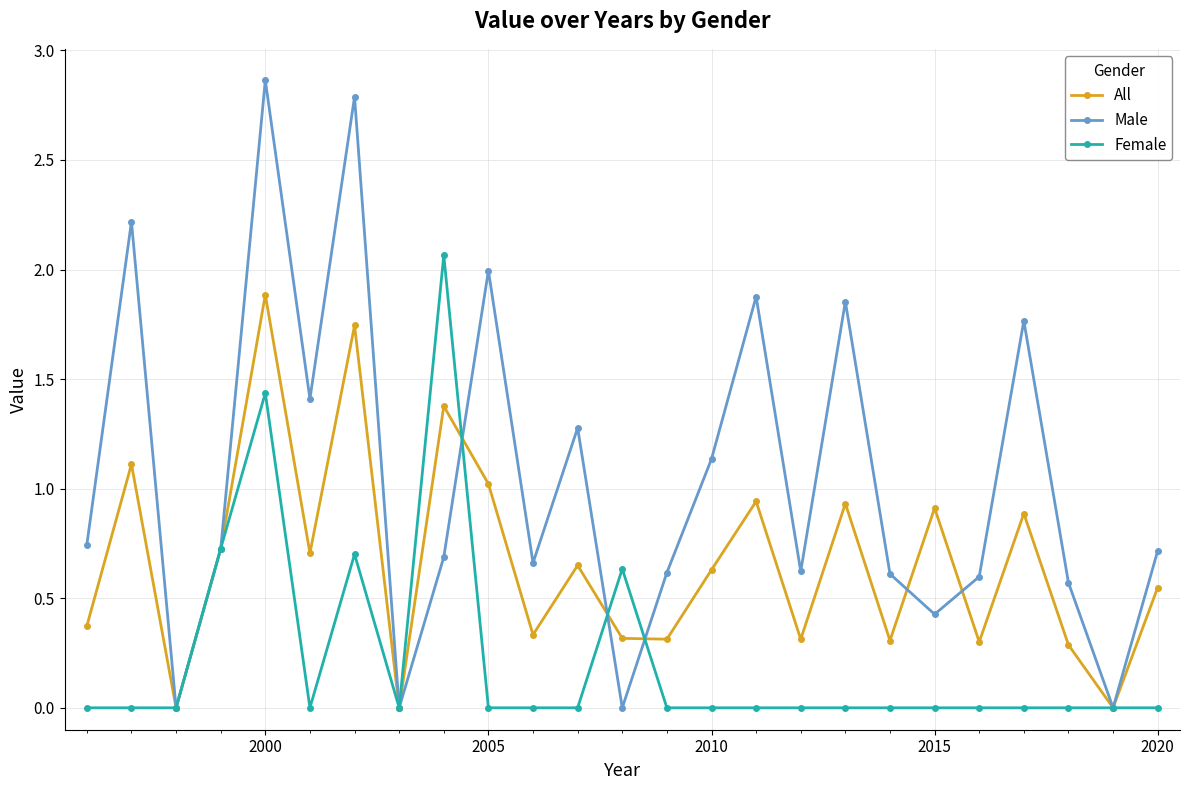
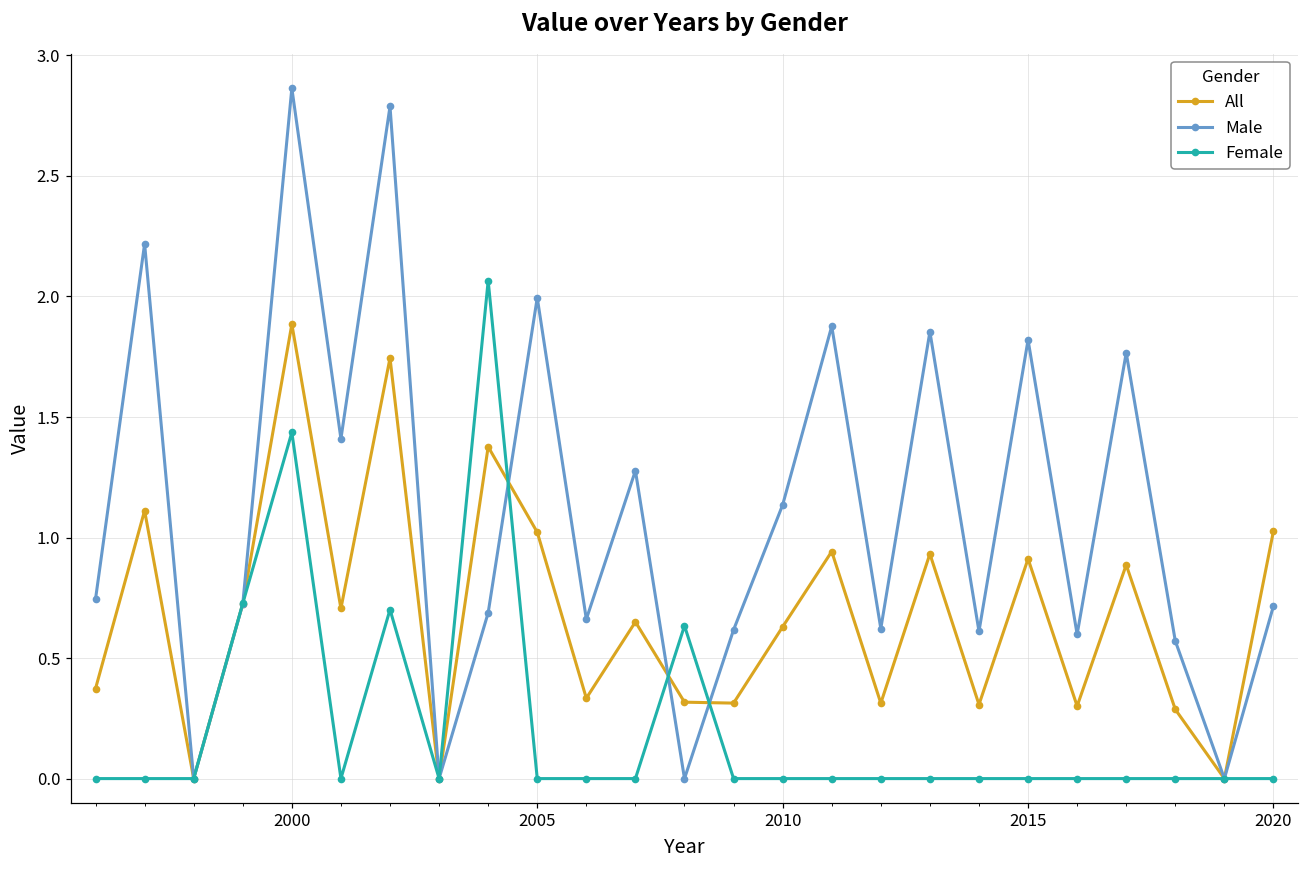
Male, 2015: 0.43 -> 1.82
All, 2020: 0.55 -> 1.03
